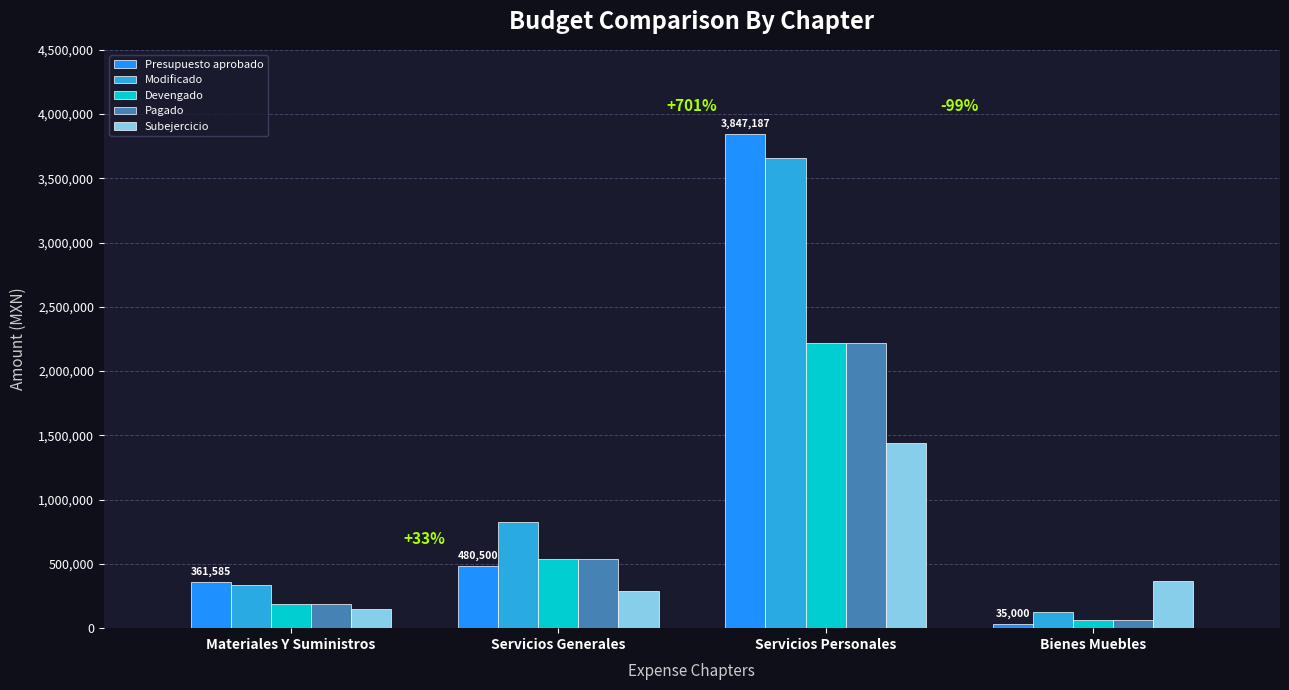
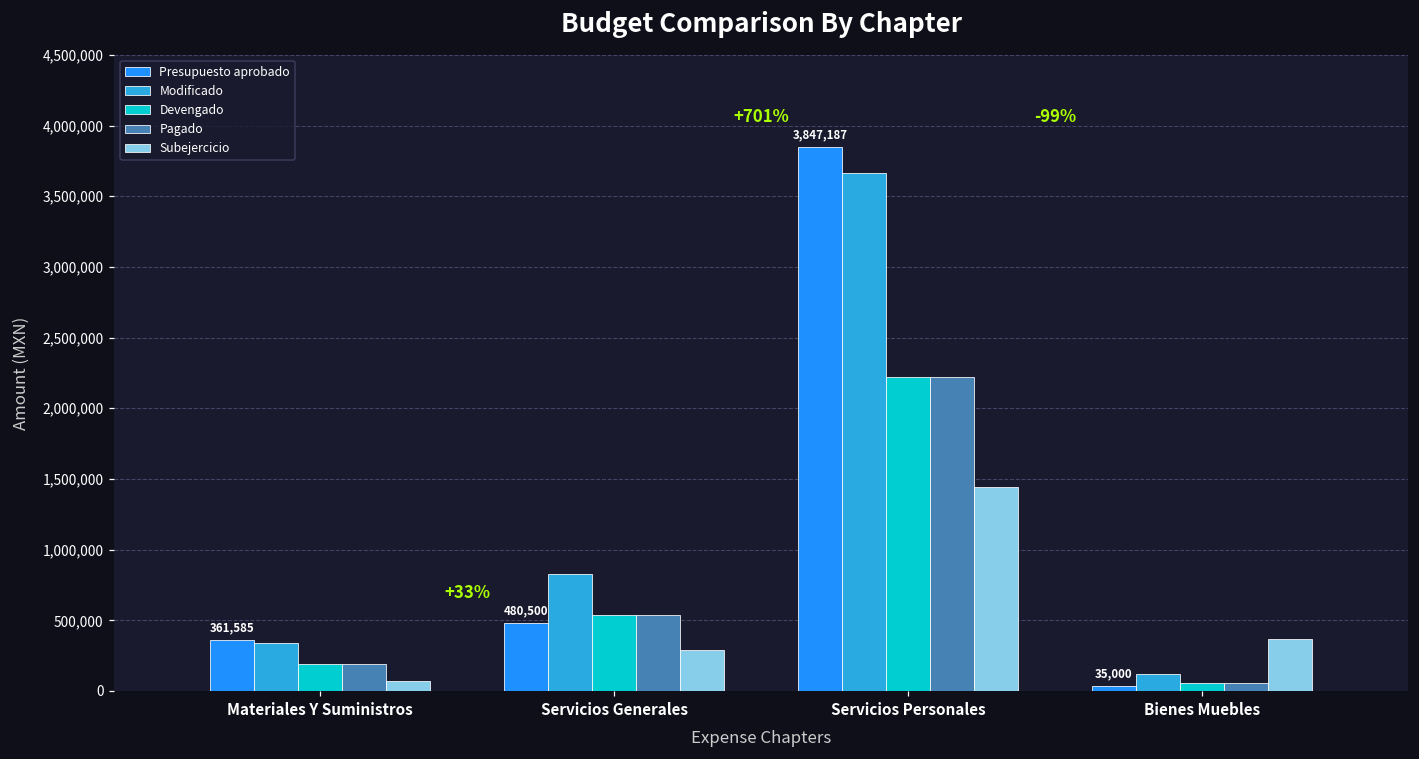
Subejercicio, Materiales Y Suministros: 150,000 -> 70,000
